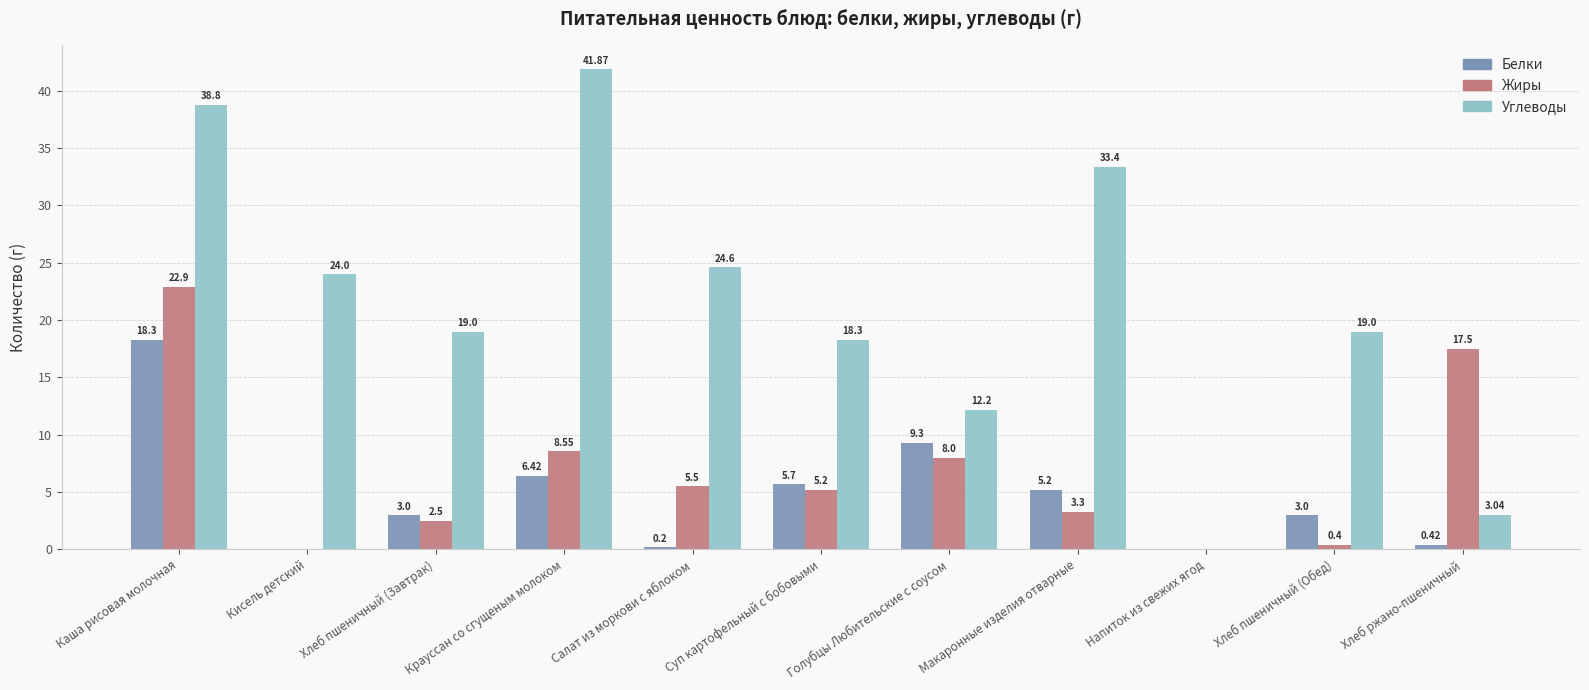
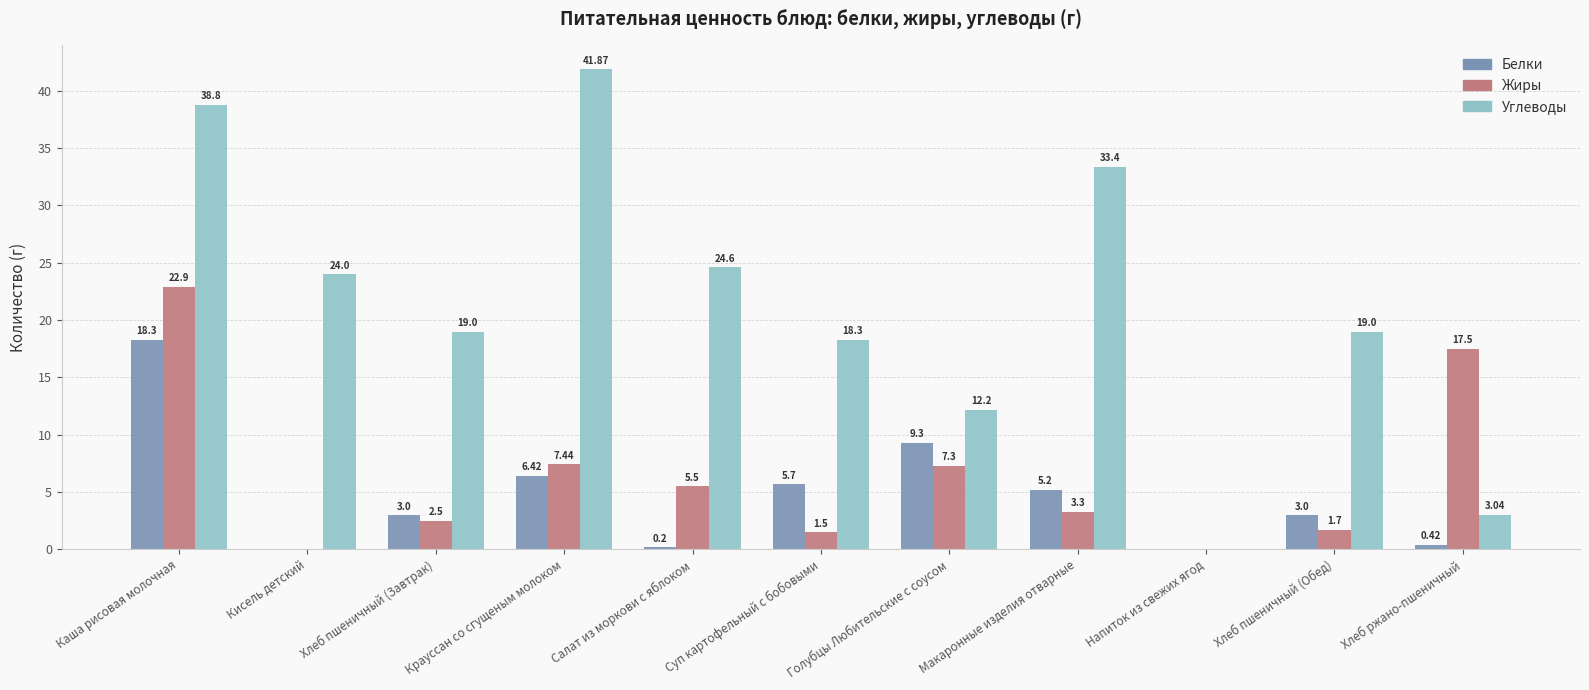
Жиры, Крауссан со сгущеным молоком: 8.55 -> 7.44
Жиры, Суп картофельный с бобовыми: 5.2 -> 1.5
Жиры, Голубцы Любительские с соусом: 8.0 -> 7.3
Жиры, Хлеб пшеничный (Обед): 0.4 -> 1.7
